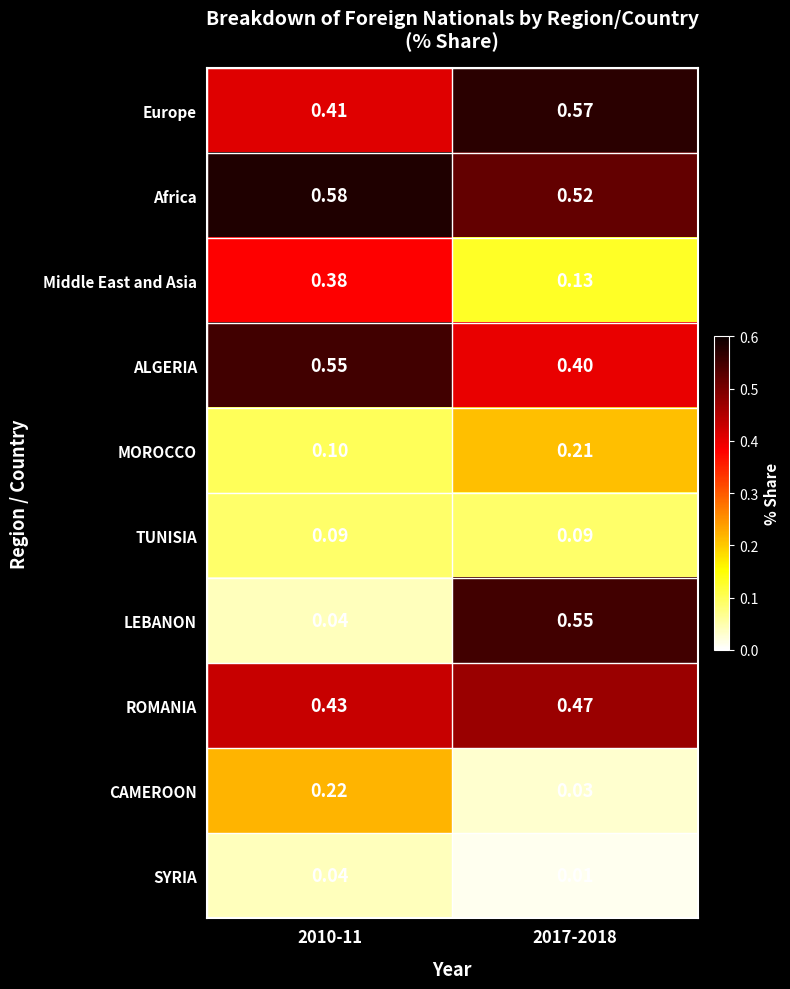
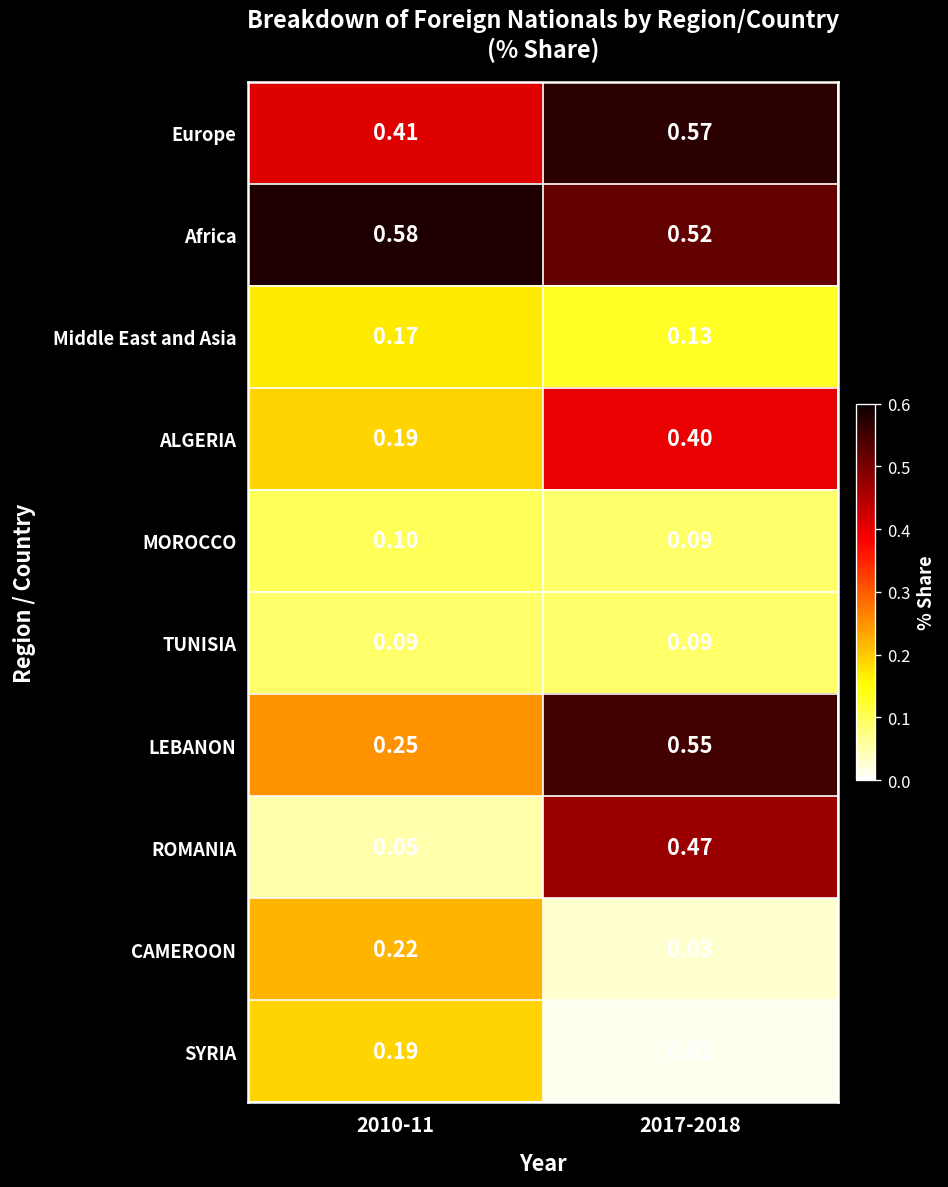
Middle East and Asia, 2010-11: 0.38 -> 0.17
ALGERIA, 2010-11: 0.55 -> 0.19
MOROCCO, 2017-2018: 0.21 -> 0.09
LEBANON, 2010-11: 0.04 -> 0.25
ROMANIA, 2010-11: 0.43 -> 0.05
SYRIA, 2010-11: 0.04 -> 0.19
